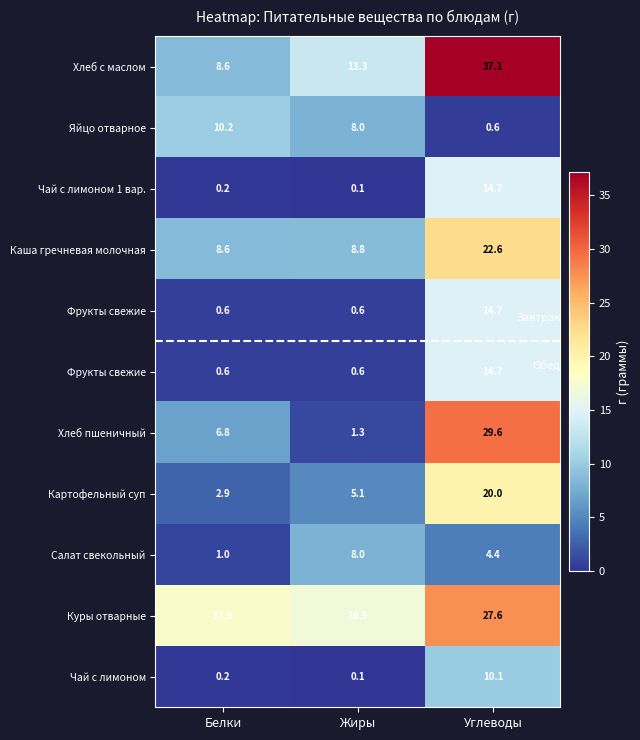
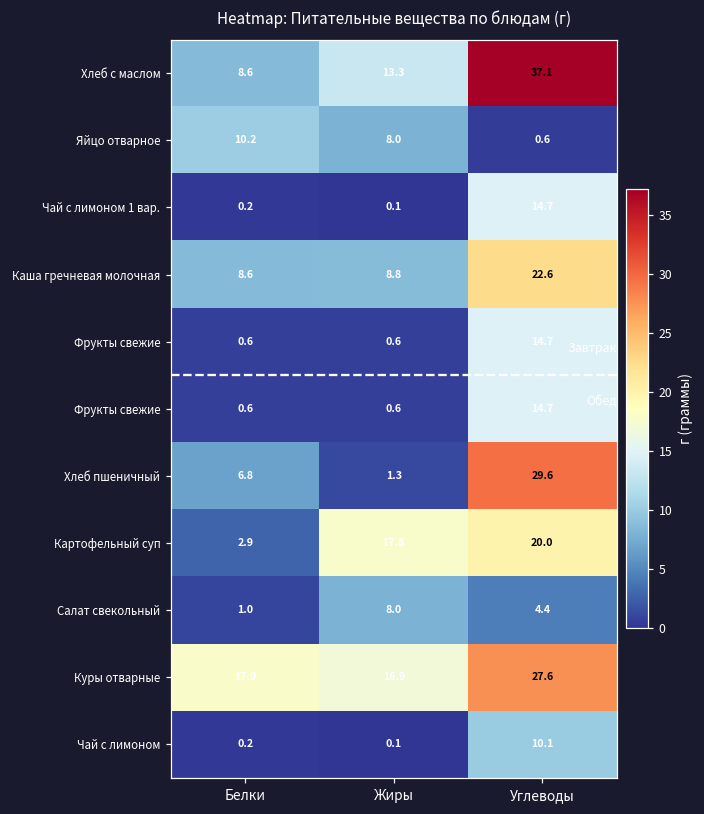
Картофельный суп, Жиры: 5.1 -> 17.8
